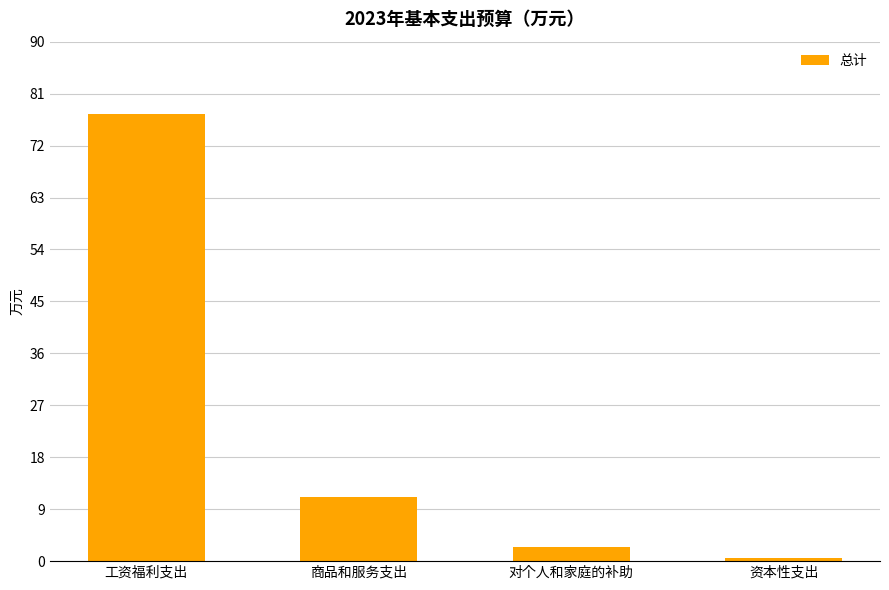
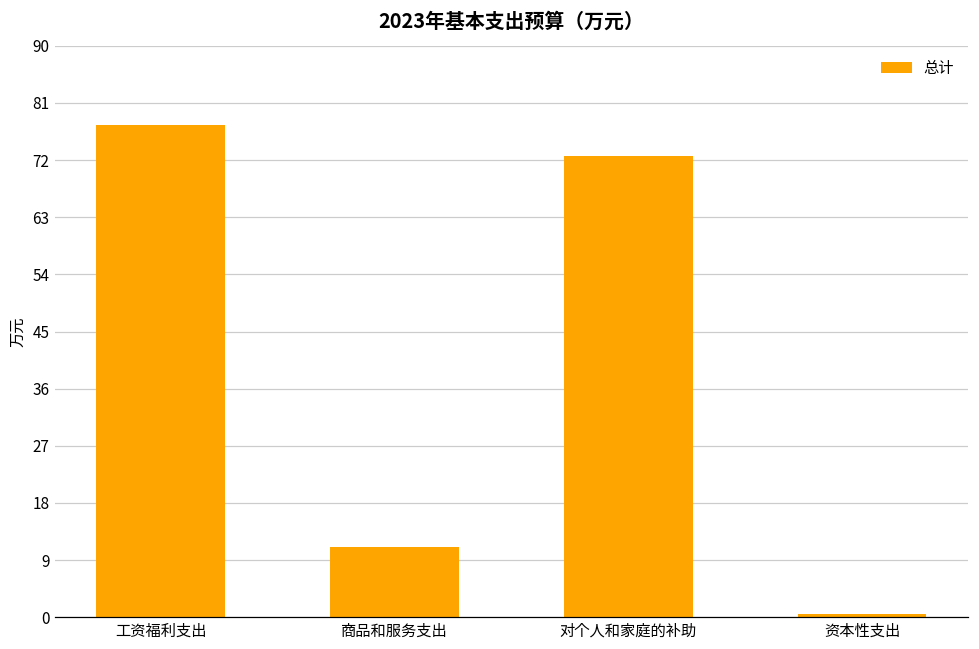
对个人和家庭的补助: 3 -> 73
